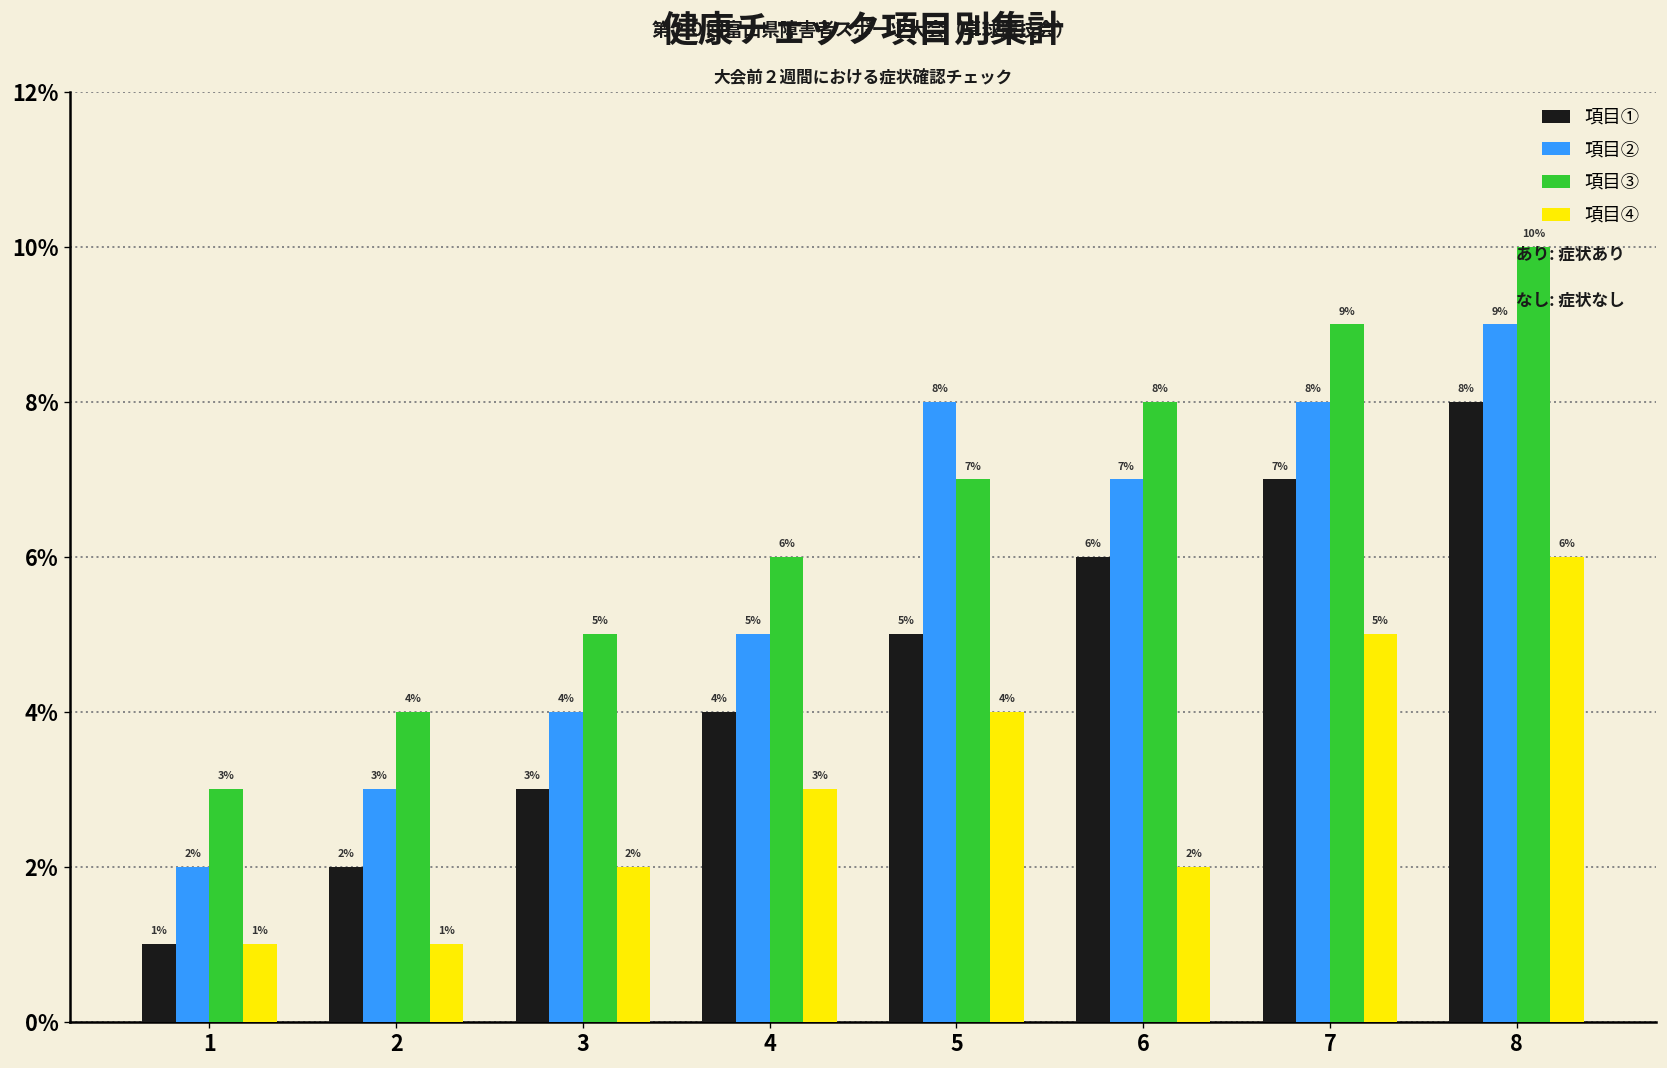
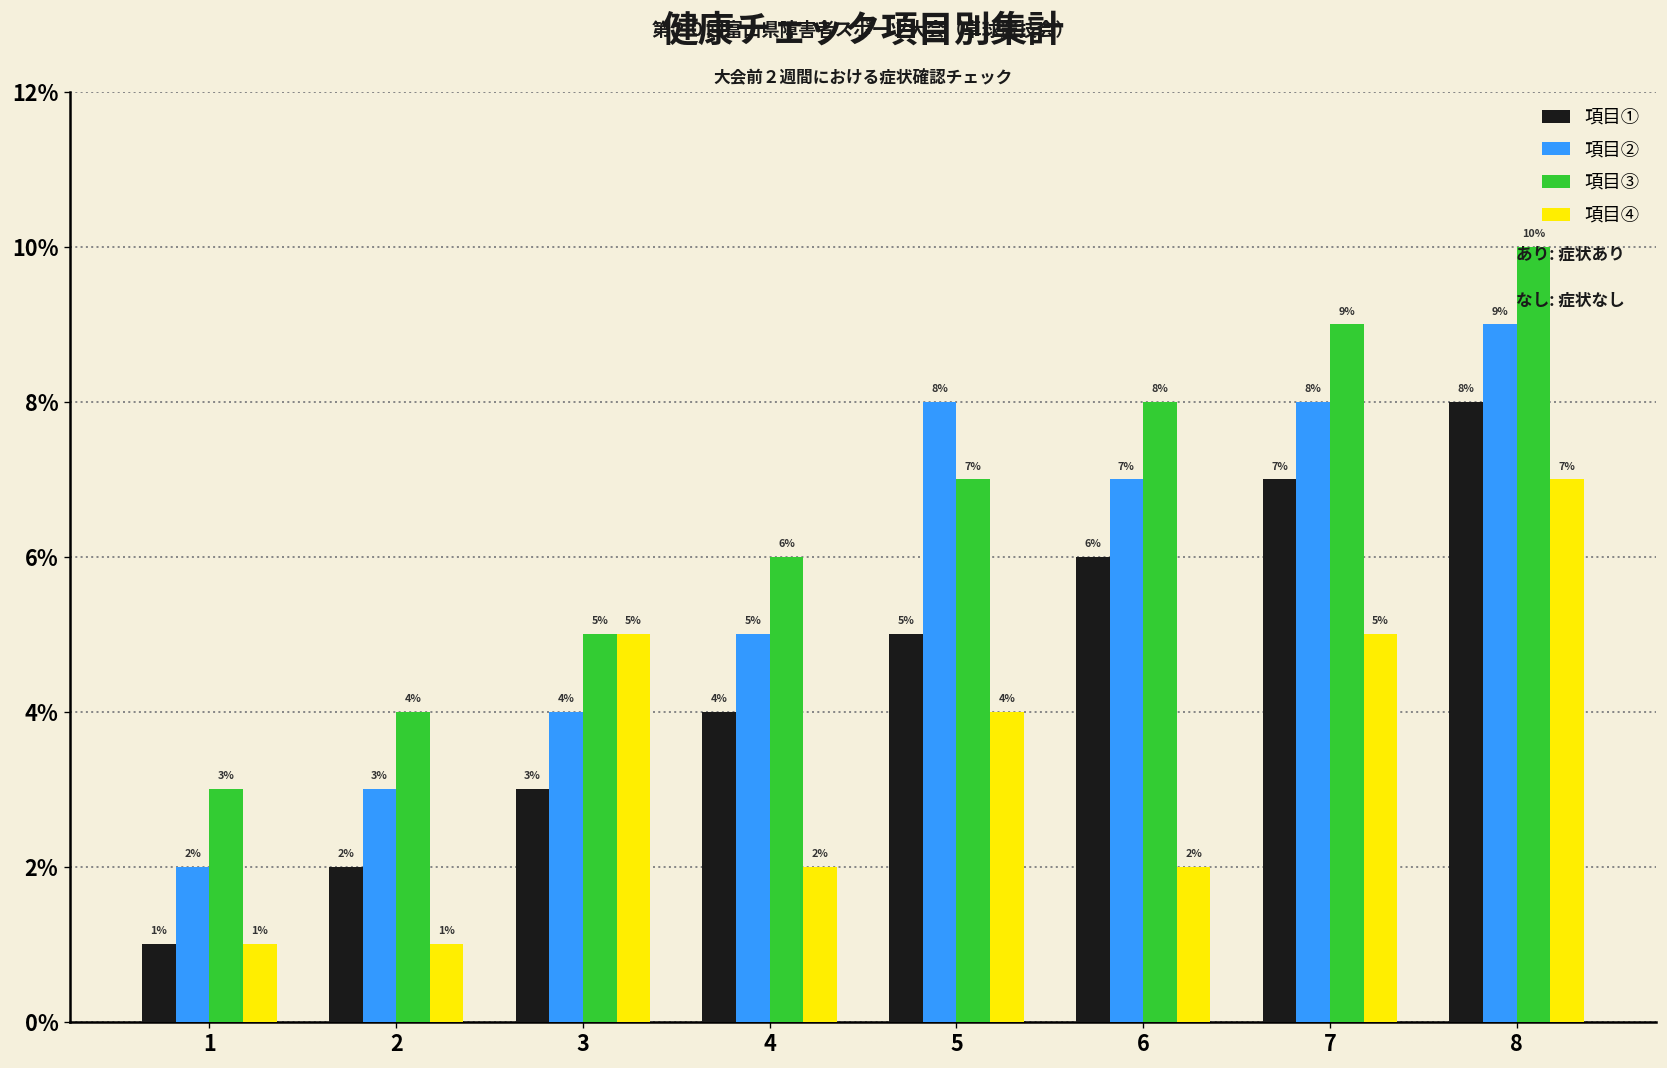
項目④, 3: 2% -> 5%
項目④, 4: 3% -> 2%
項目④, 8: 6% -> 7%
